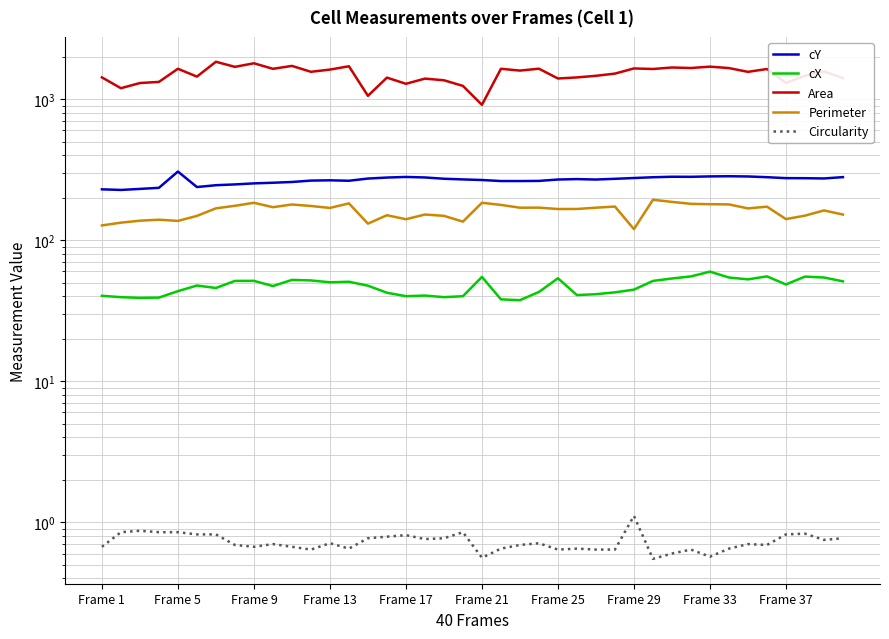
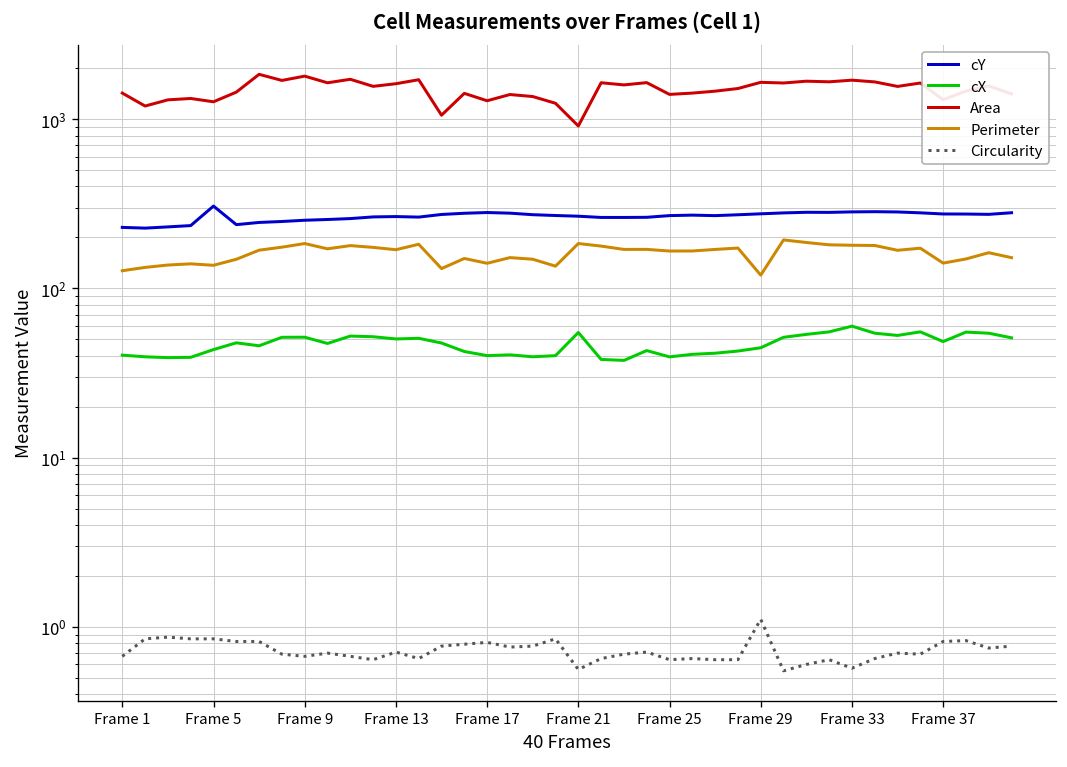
Area, Frame 5: 1600 -> 1300
cX, Frame 25: 54 -> 39
